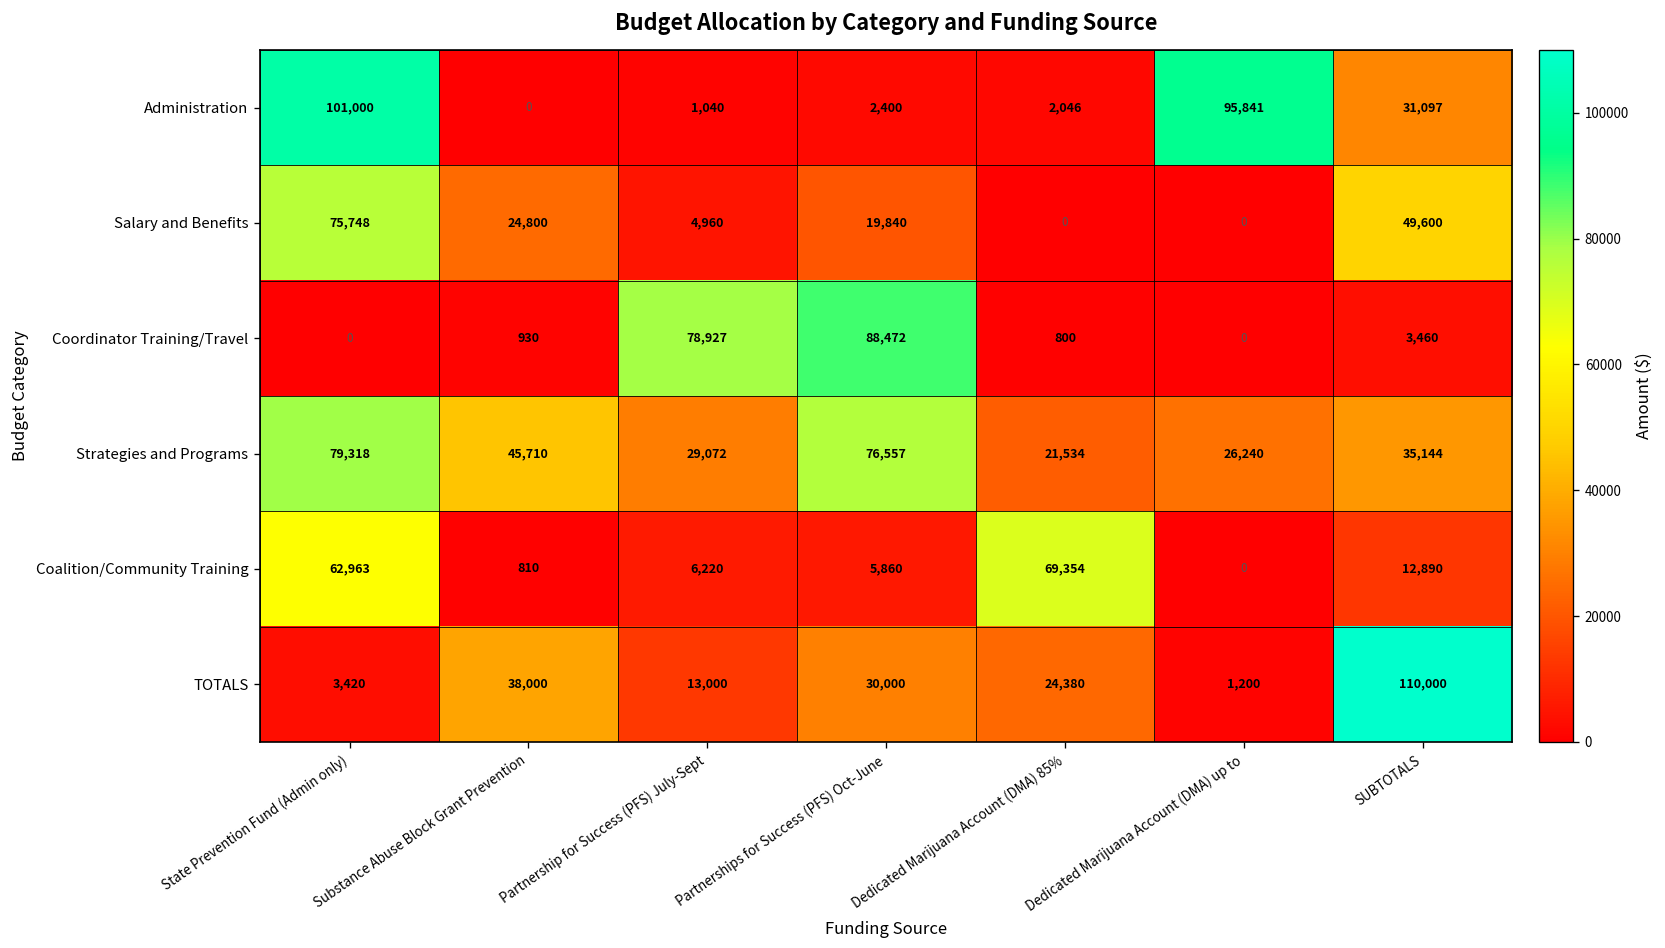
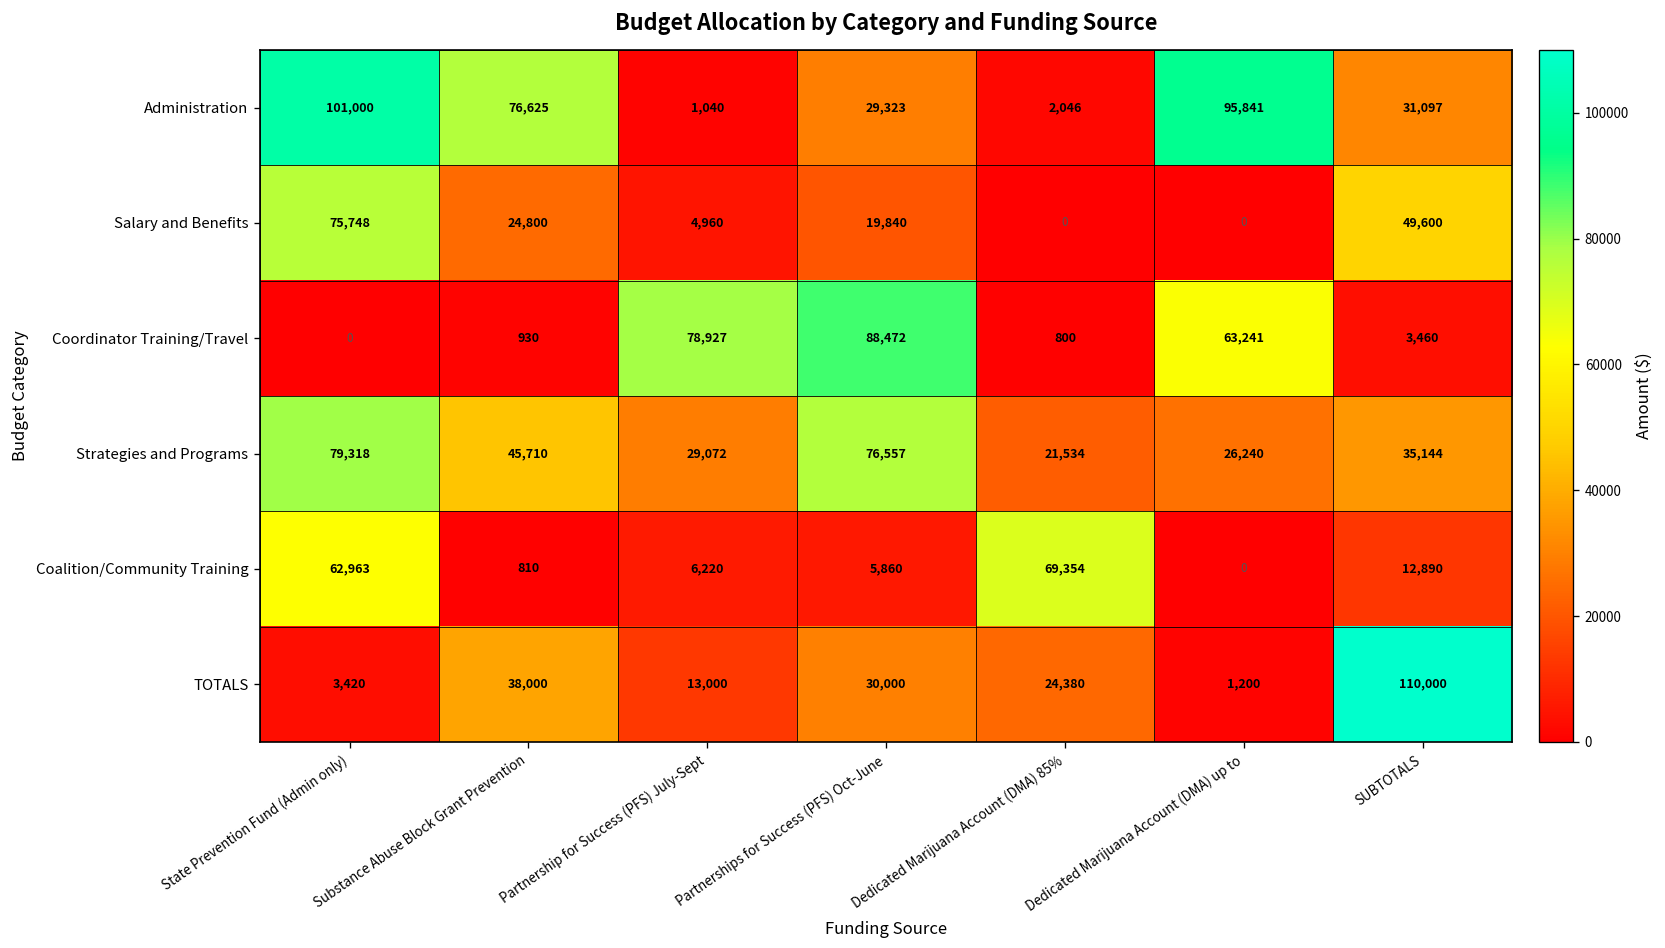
Administration, Substance Abuse Block Grant Prevention: 0 -> 76,625
Administration, Partnerships for Success (PFS) Oct-June: 2,400 -> 29,323
Coordinator Training/Travel, Dedicated Marijuana Account (DMA) up to: 0 -> 63,241
